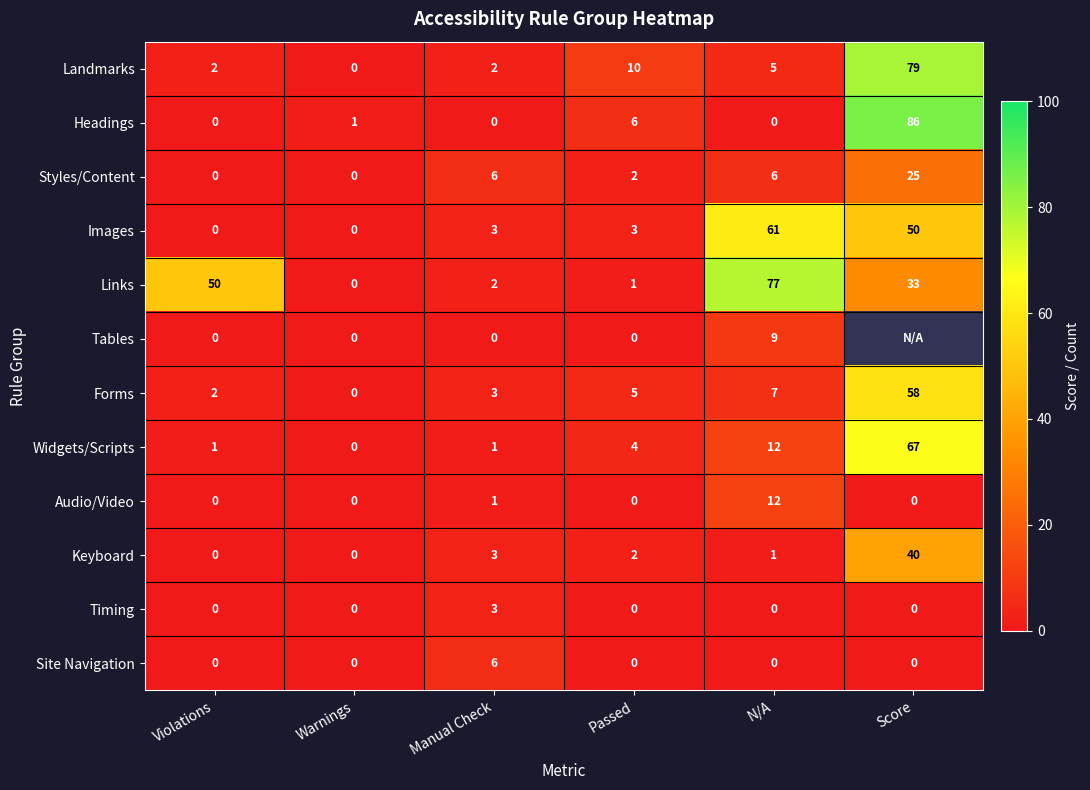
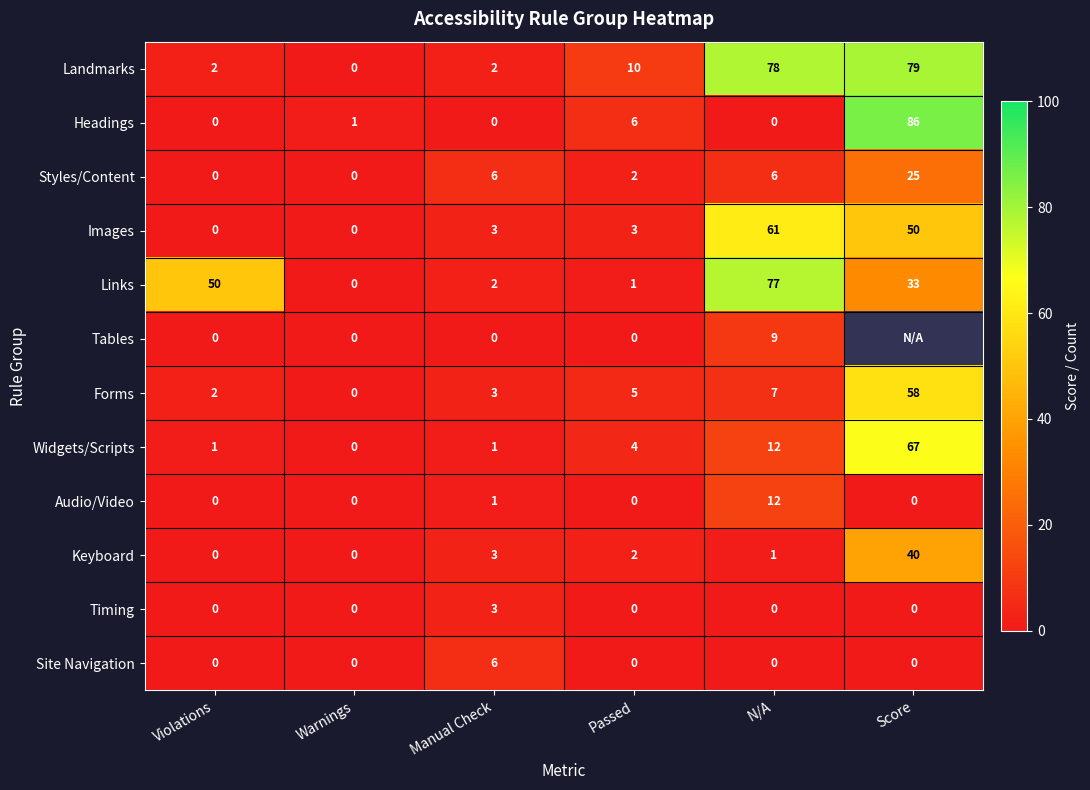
Landmarks, N/A: 5 -> 78
